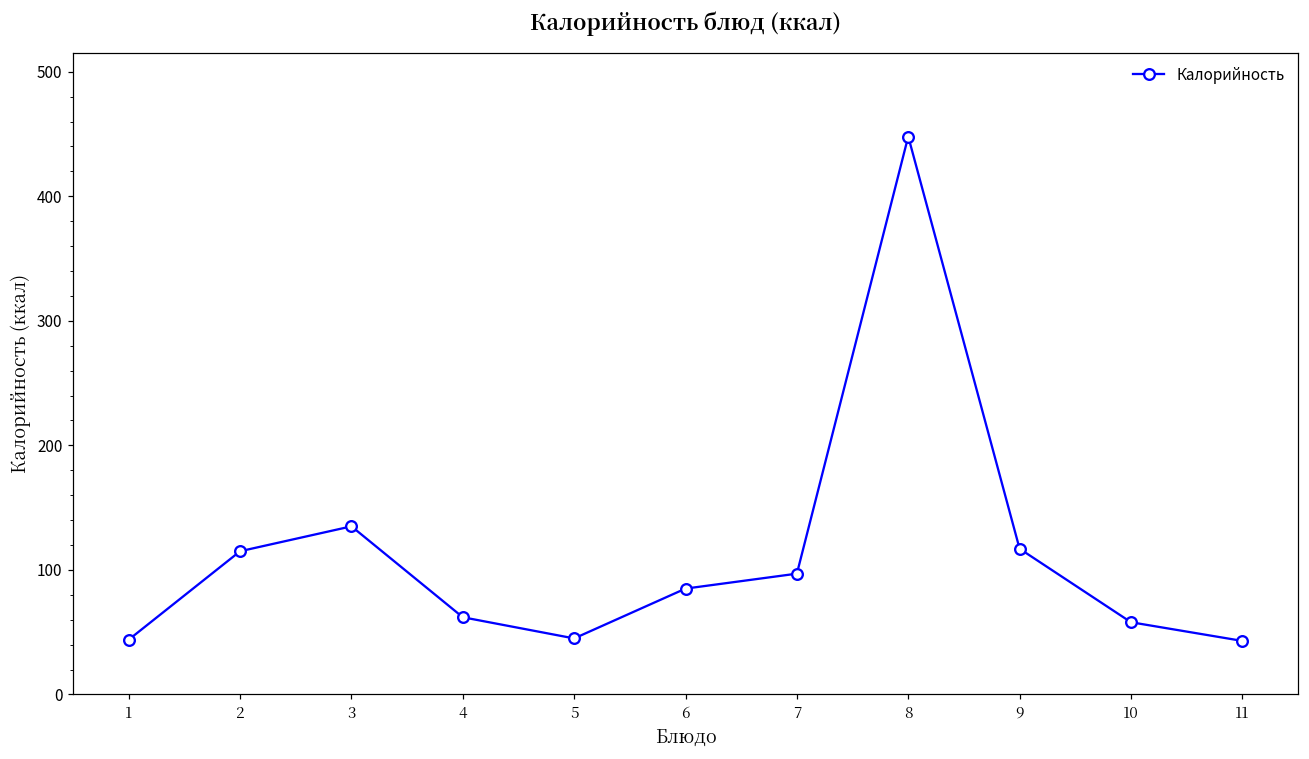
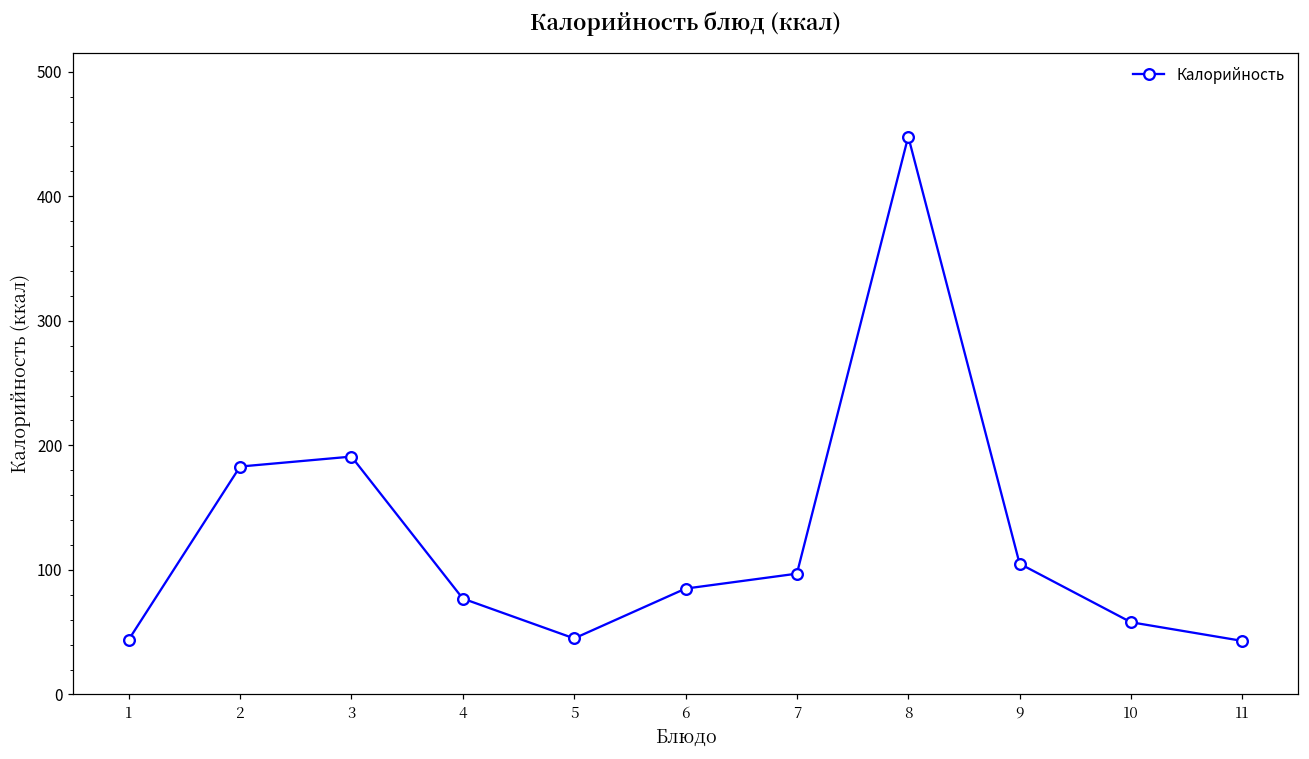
2: 115 -> 183
3: 135 -> 191
4: 62 -> 77
9: 117 -> 105
